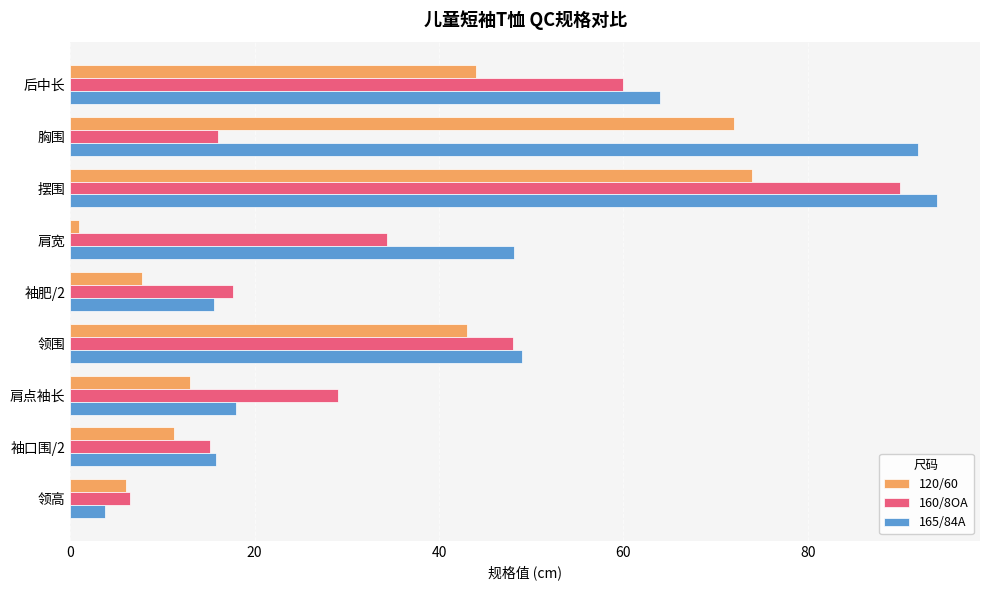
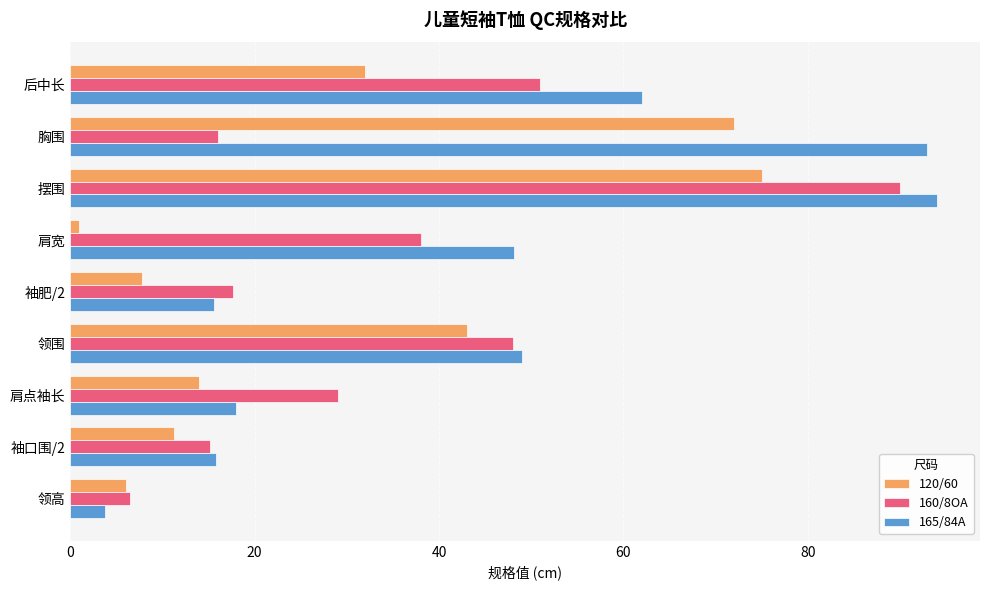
120/60, 后中长: 44 -> 32
160/8OA, 后中长: 60 -> 51
165/84A, 后中长: 64 -> 62
165/84A, 胸围: 92 -> 93
120/60, 摆围: 74 -> 75
160/8OA, 肩宽: 34 -> 38
120/60, 肩点袖长: 13 -> 14
